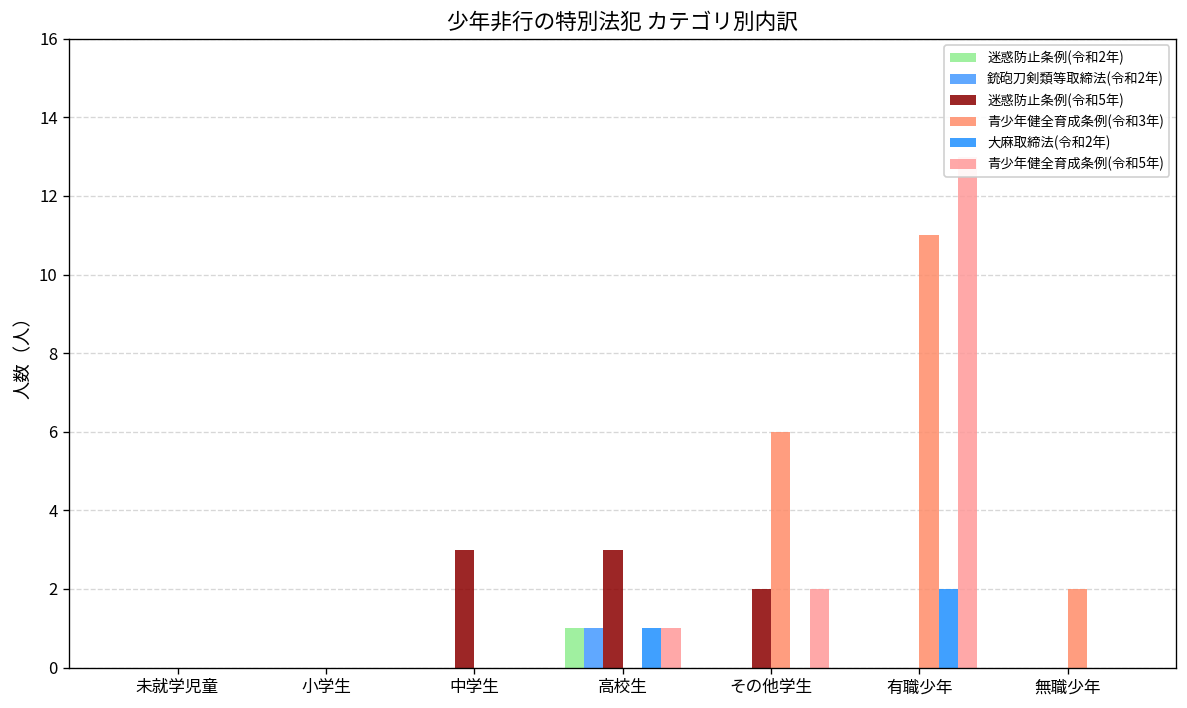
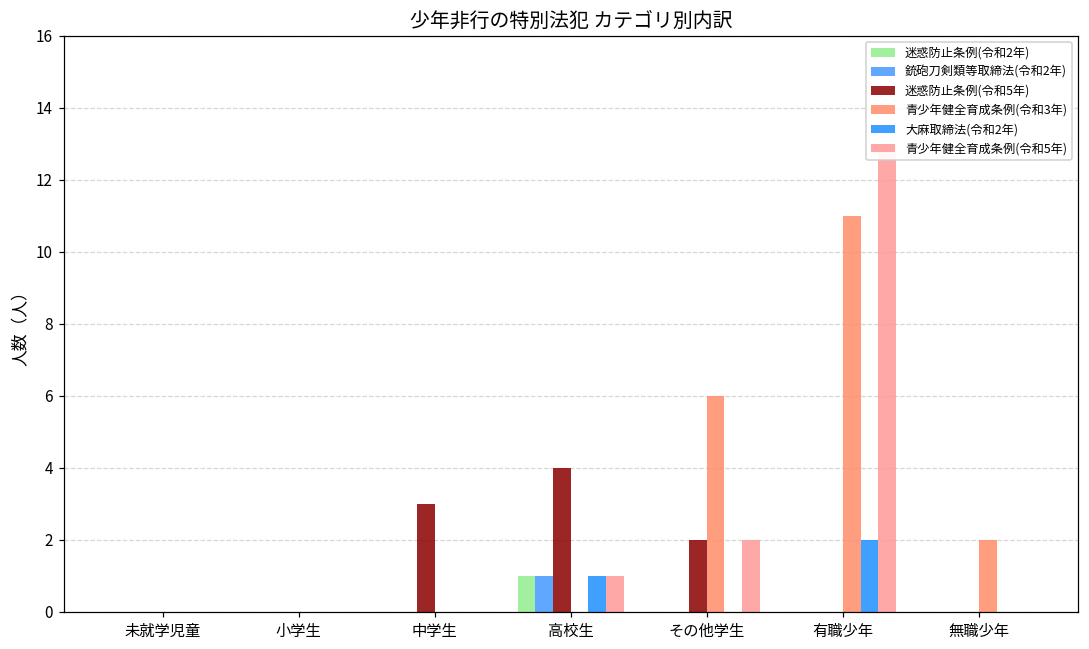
迷惑防止条例(令和5年), 高校生: 3 -> 4
